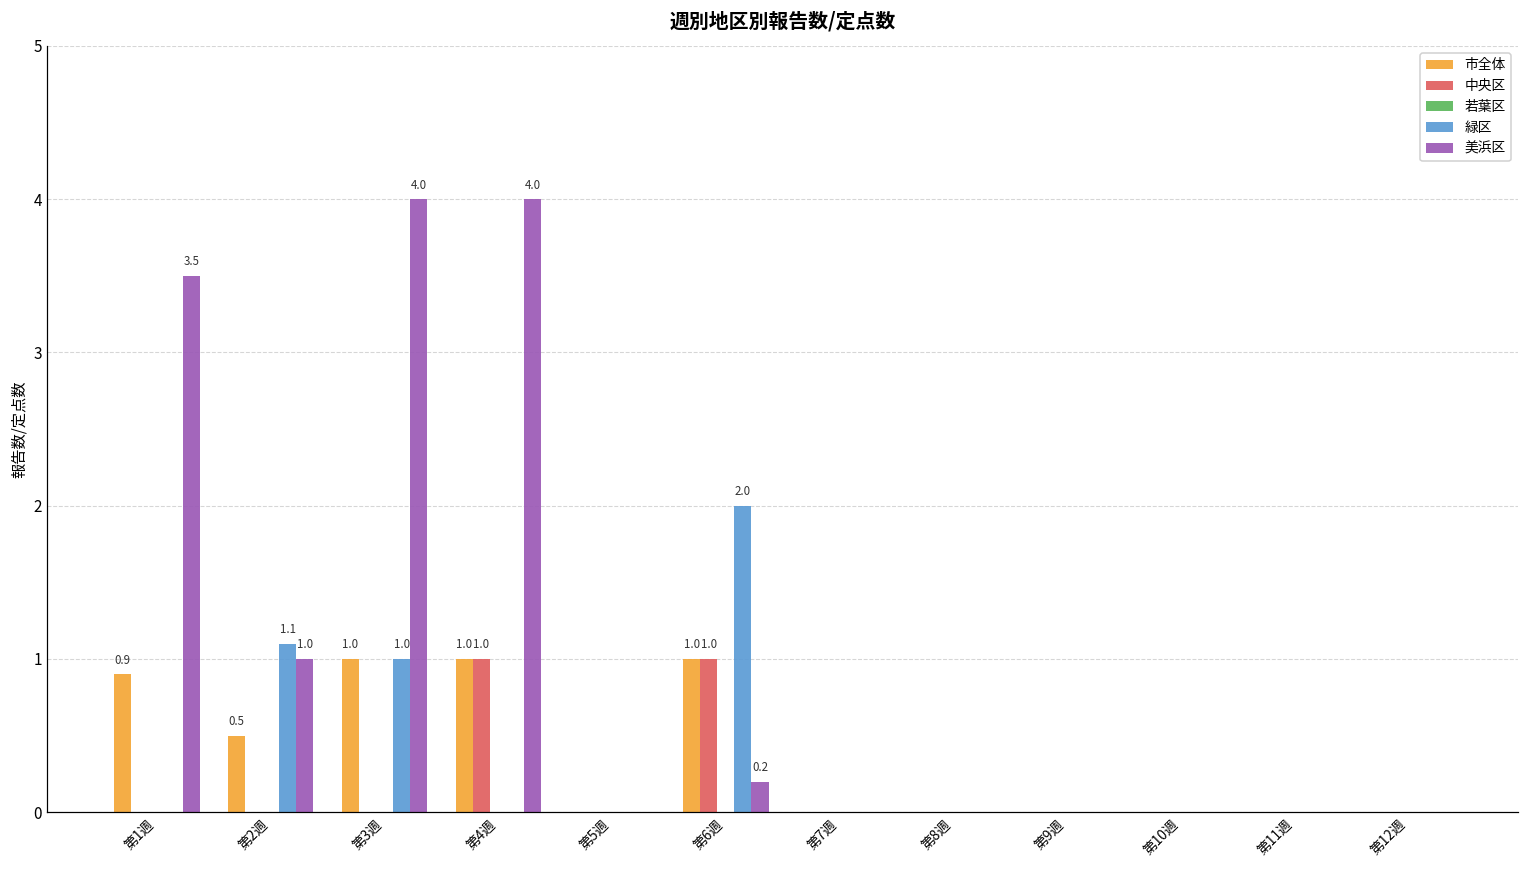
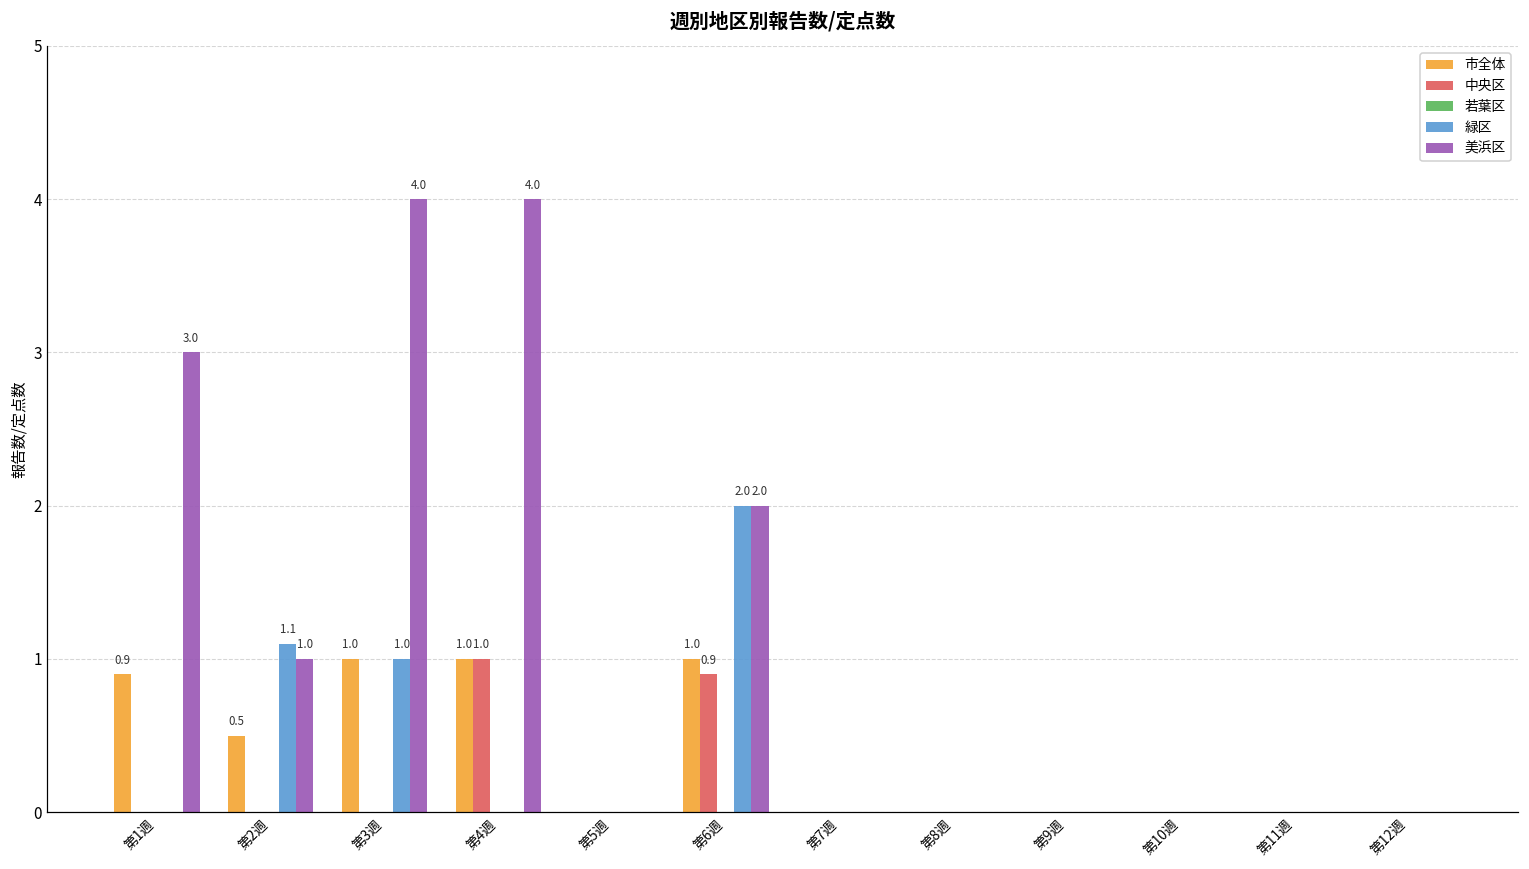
美浜区, 第1週: 3.5 -> 3.0
中央区, 第6週: 1.0 -> 0.9
美浜区, 第6週: 0.2 -> 2.0
